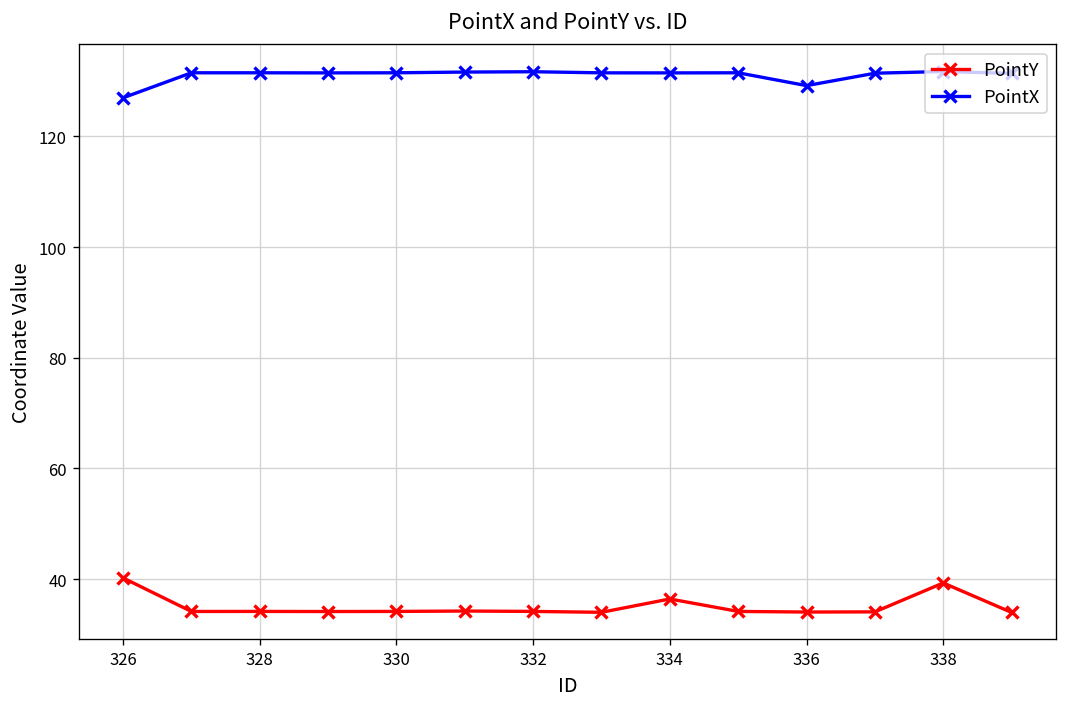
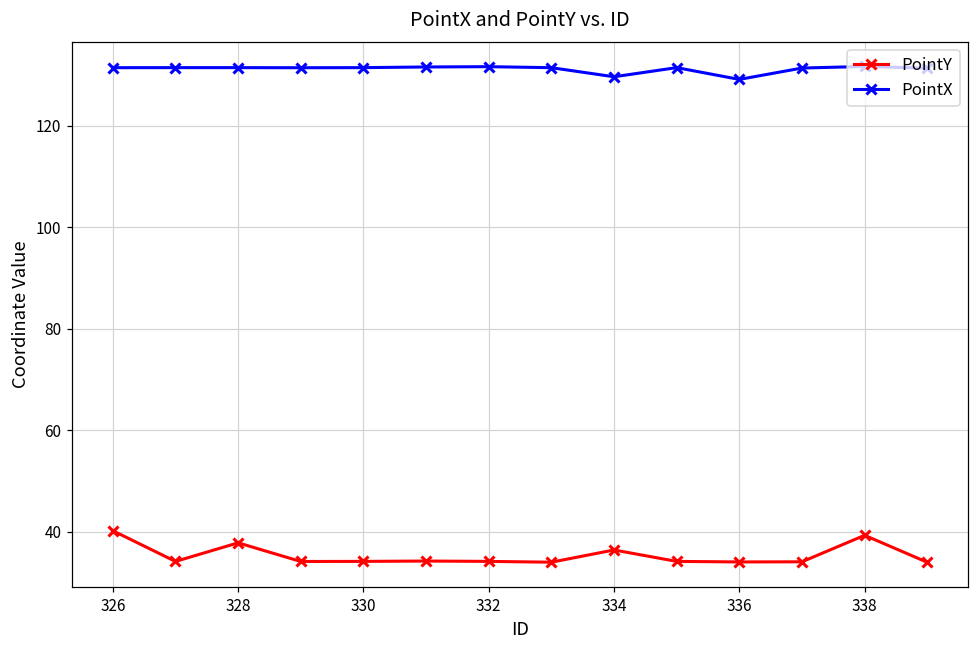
PointX, 326: 127 -> 131
PointY, 328: 34 -> 38
PointX, 334: 131 -> 130
